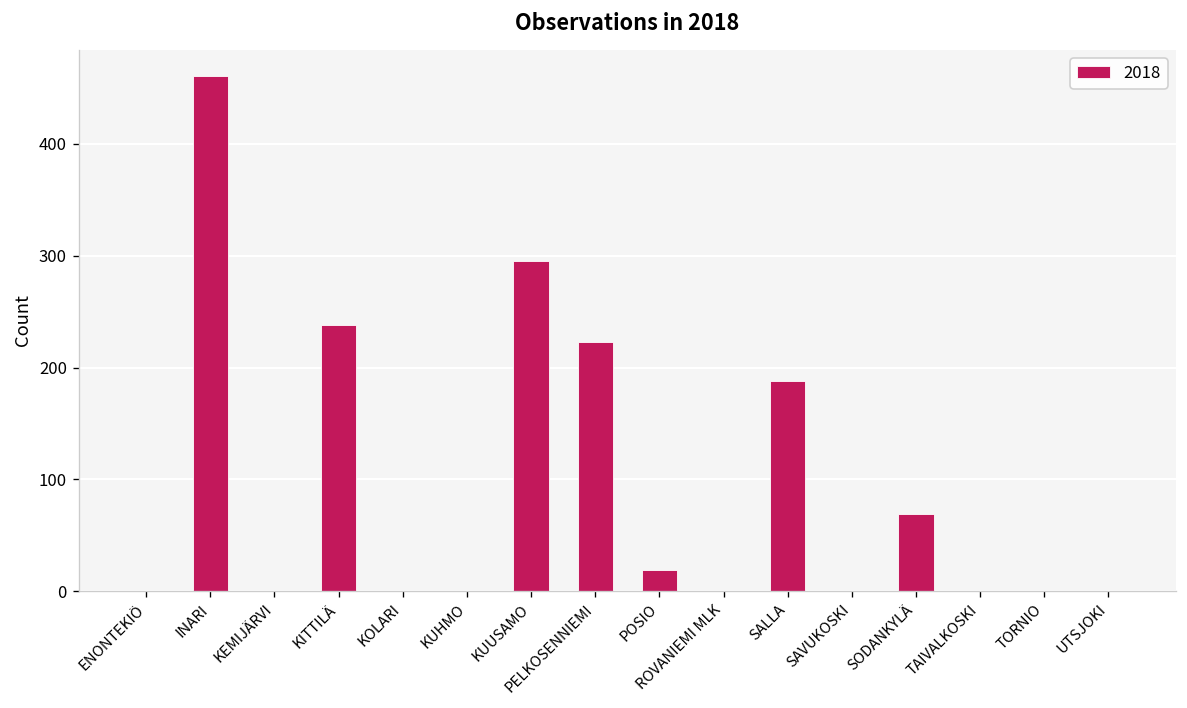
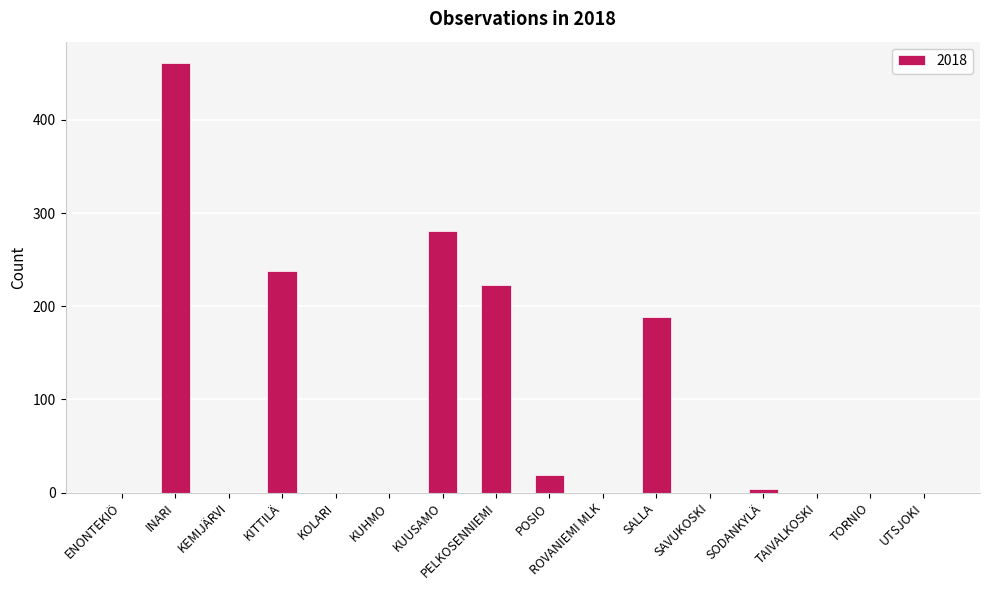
KUUSAMO: 300 -> 280
SODANKYLÄ: 70 -> 0
